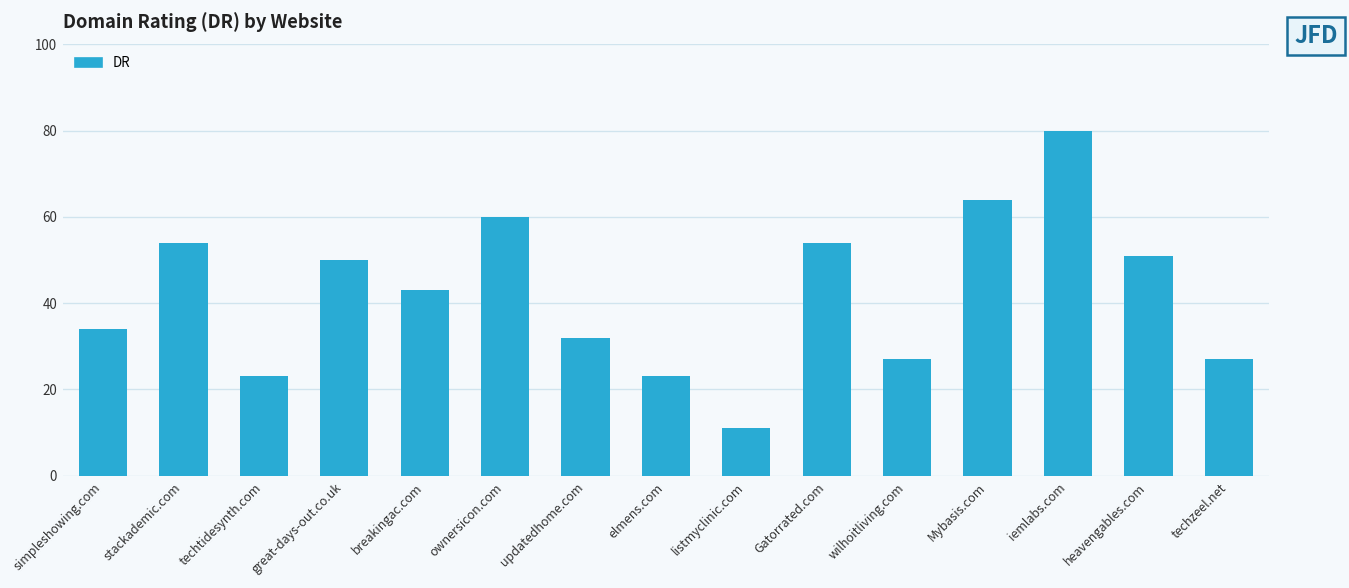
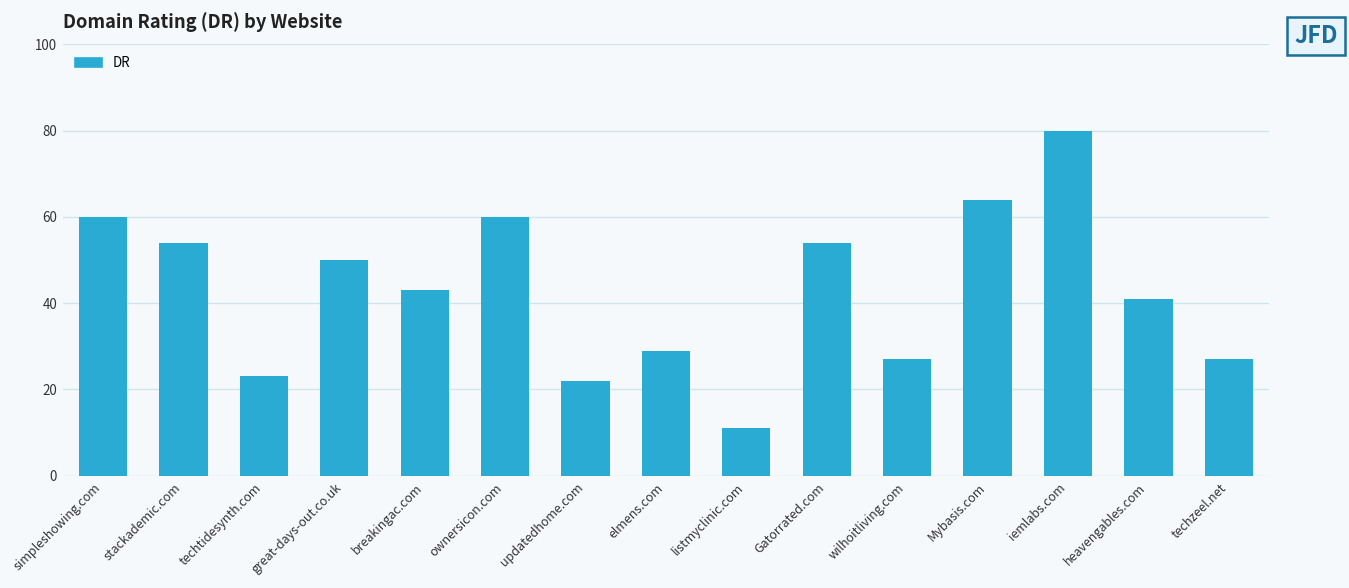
simpleshowing.com: 34 -> 60
updatedhome.com: 32 -> 22
elmens.com: 23 -> 29
heavengables.com: 51 -> 41
